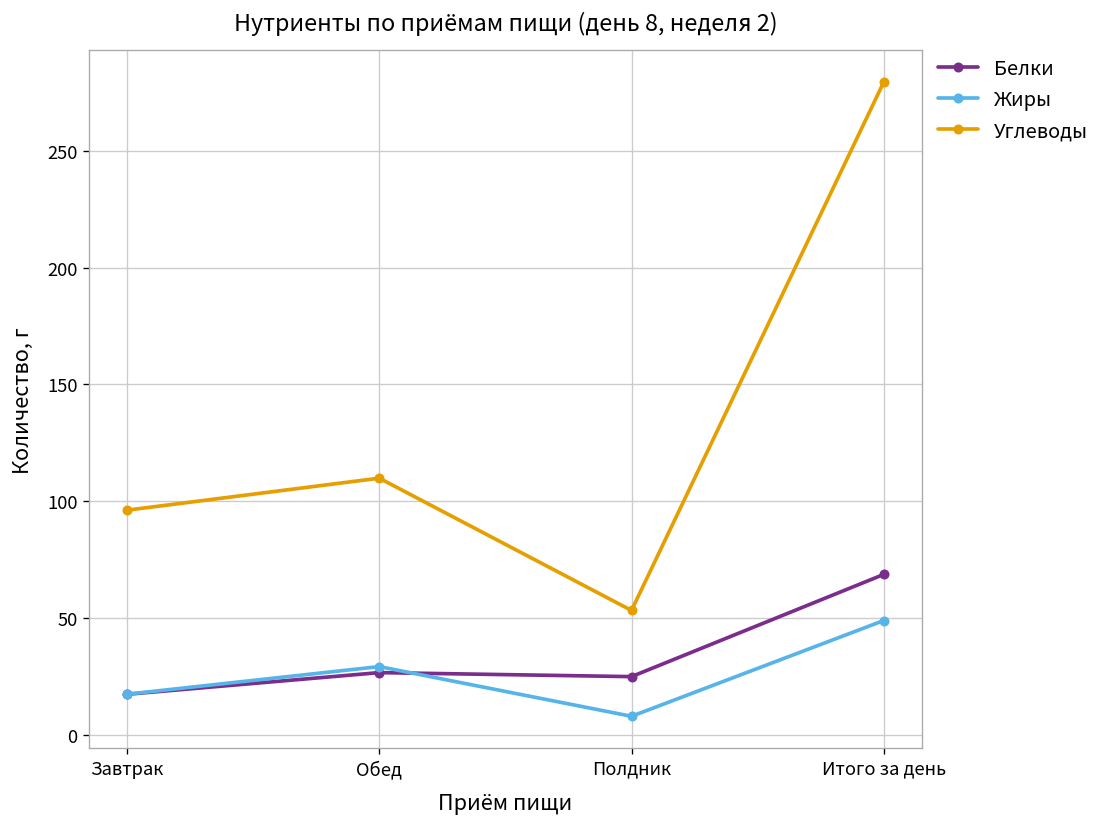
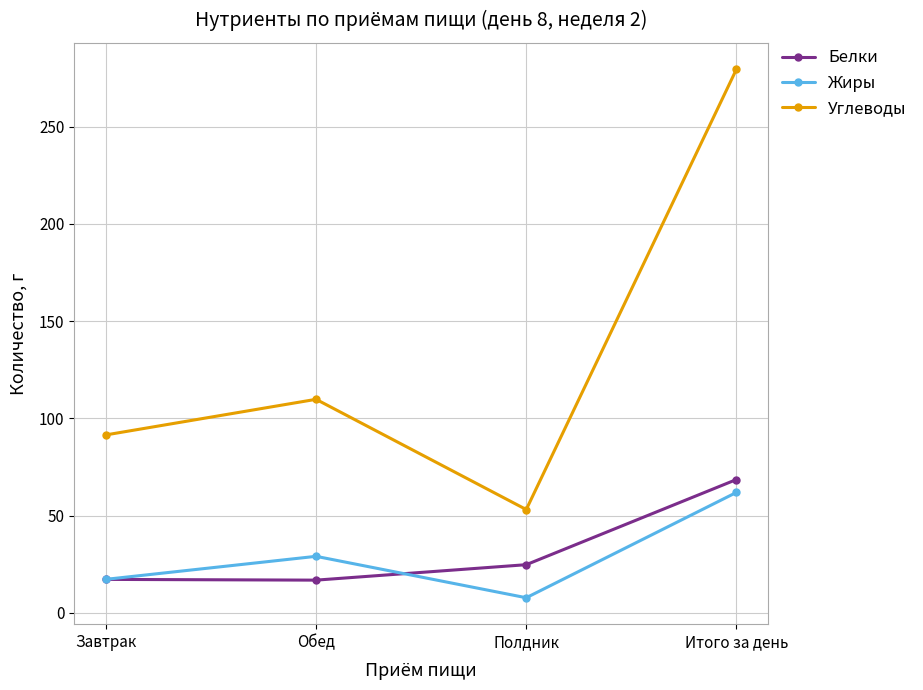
Углеводы, Завтрак: 96 -> 92
Белки, Обед: 27 -> 17
Жиры, Итого за день: 49 -> 62
